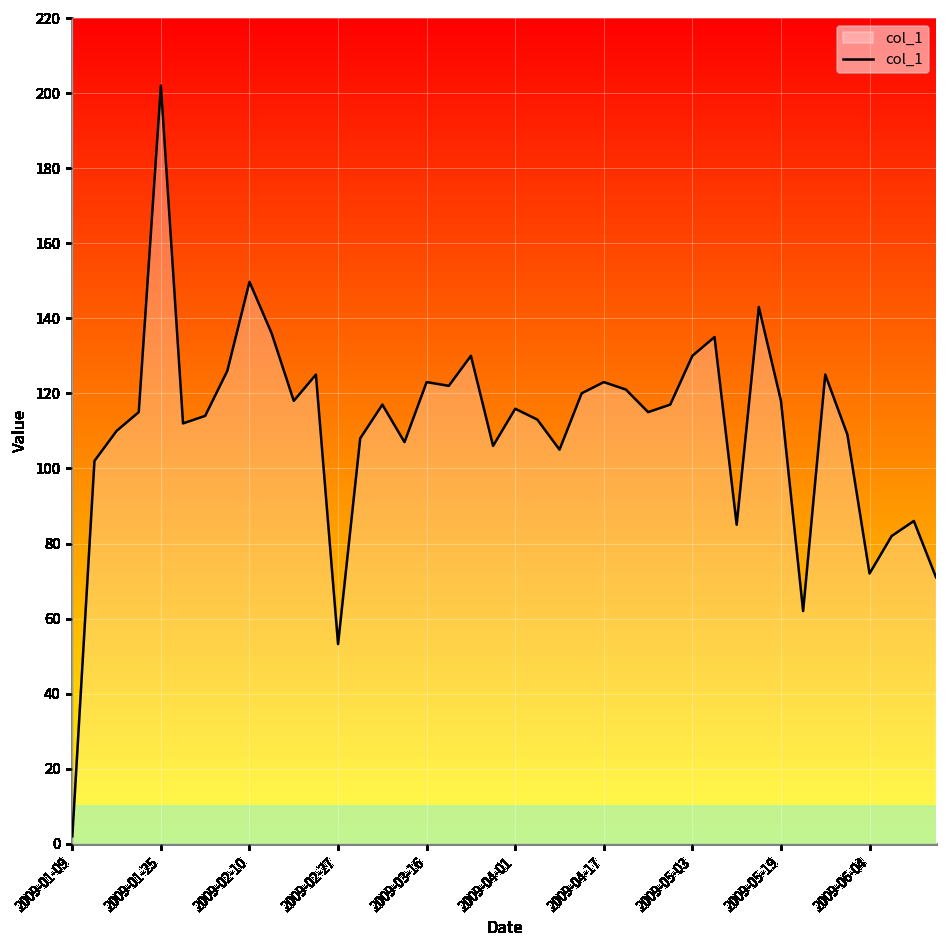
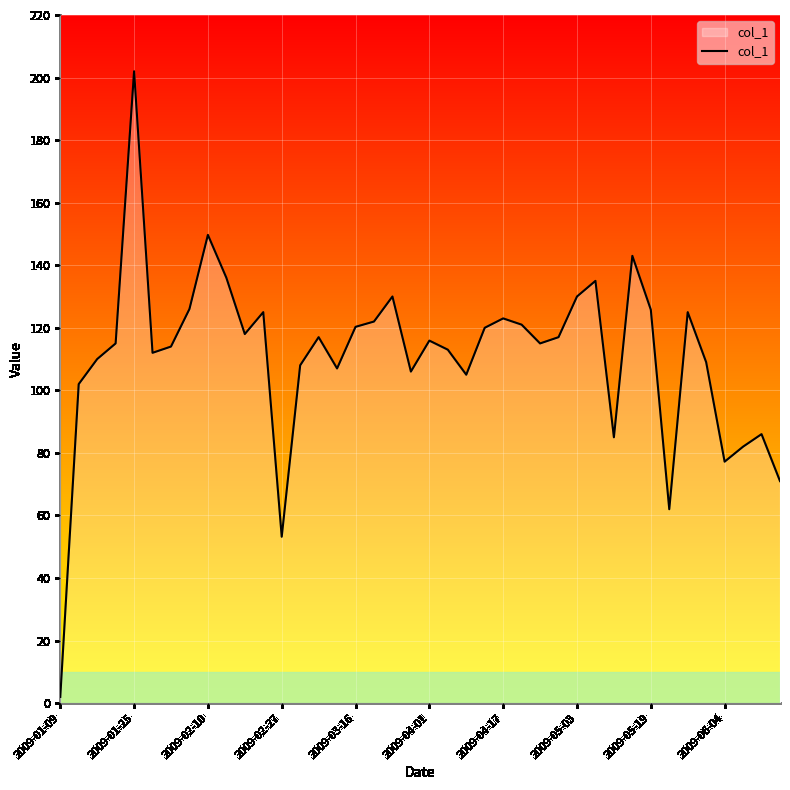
2009-03-16: 123 -> 120
2009-05-19: 118 -> 126
2009-06-04: 72 -> 77
